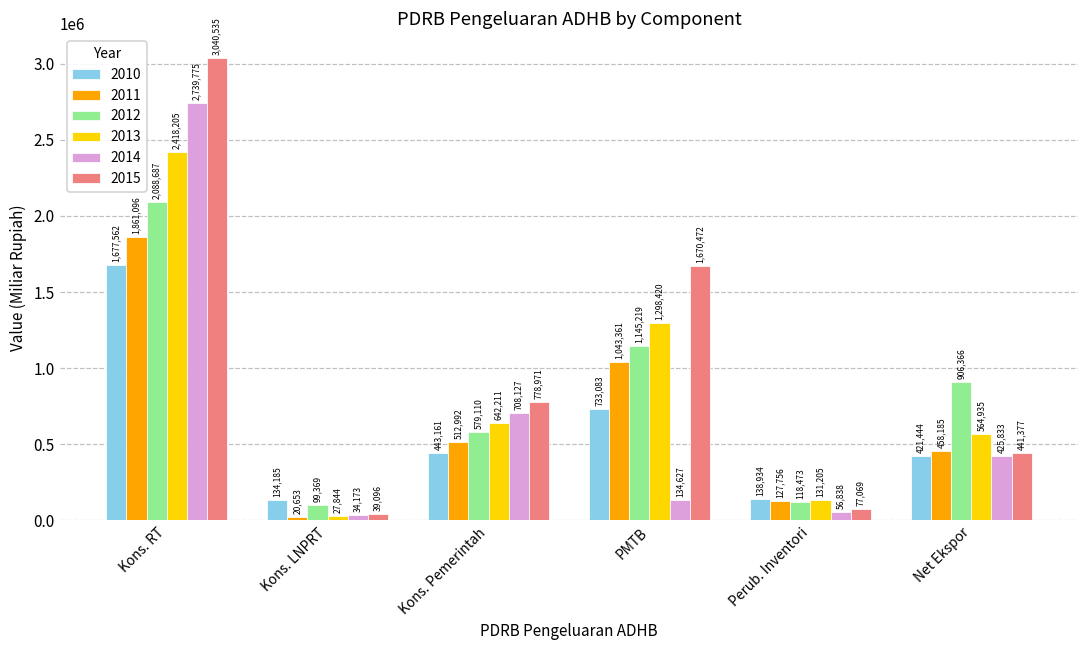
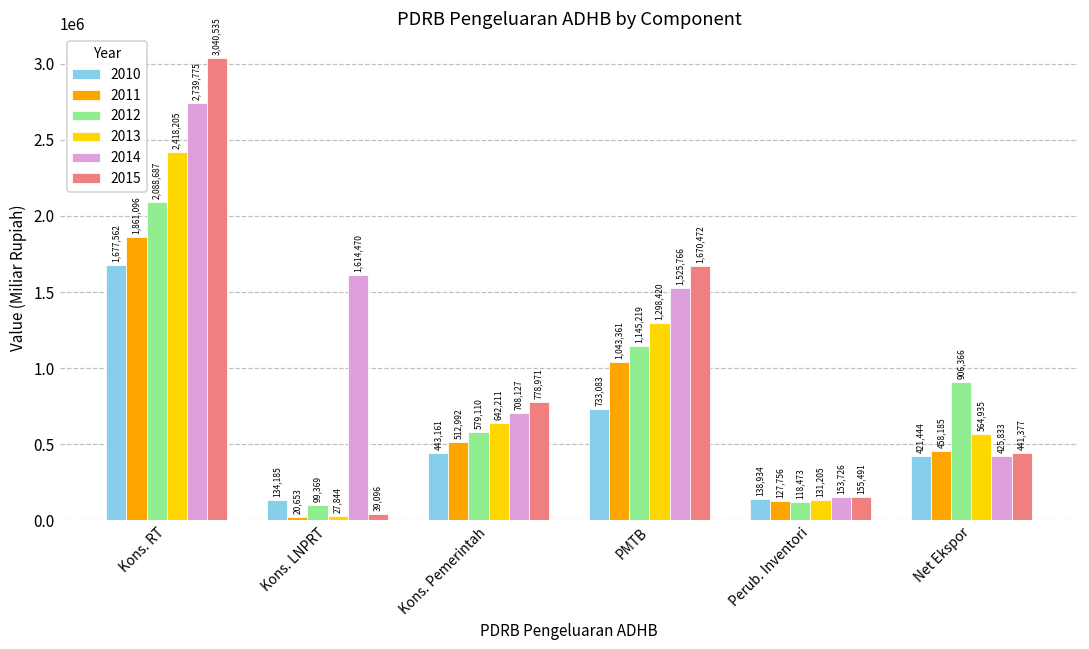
2014, Kons. LNPRT: 34,173 -> 1,614,470
2014, PMTB: 134,627 -> 1,525,766
2014, Perub. Inventori: 56,838 -> 153,726
2015, Perub. Inventori: 77,069 -> 155,491
